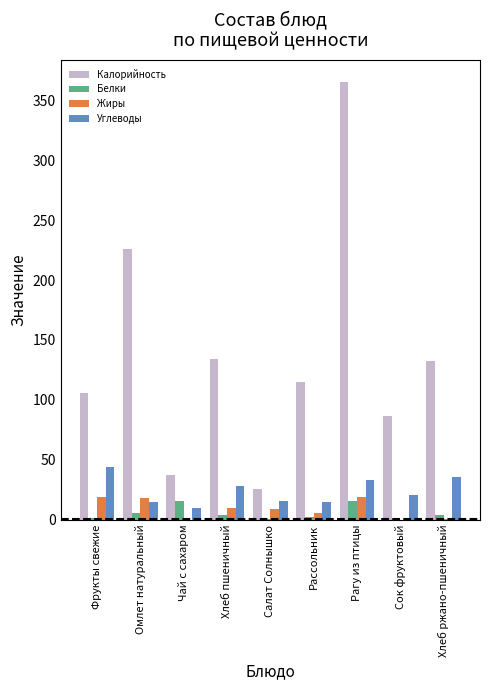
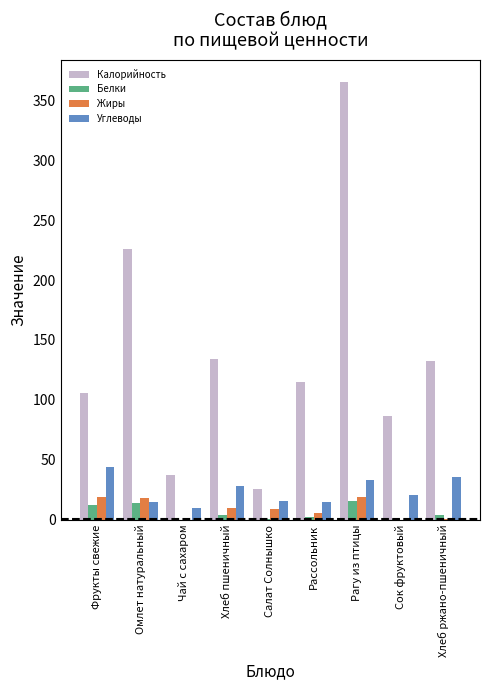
Белки, Фрукты свежие: 2 -> 12
Белки, Омлет натуральный: 5 -> 14
Белки, Чай с сахаром: 16 -> 0
